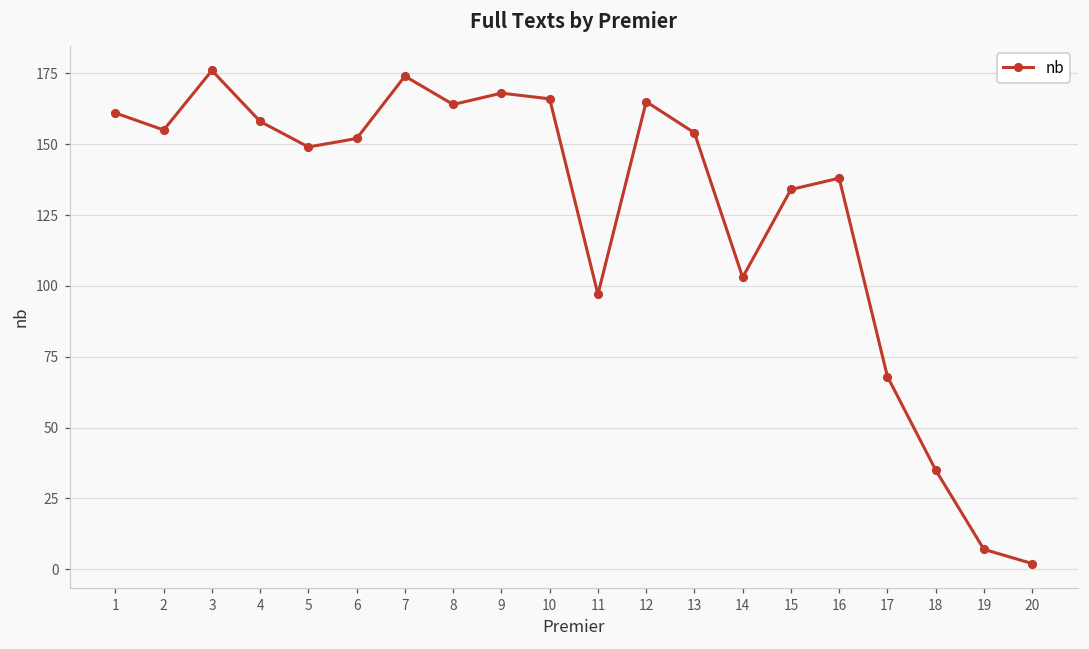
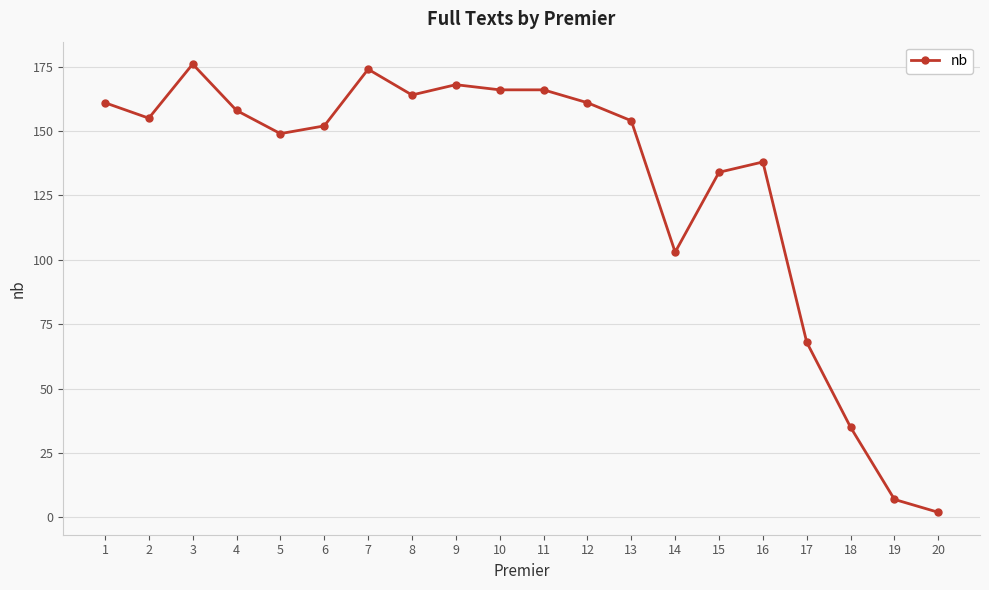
11: 97 -> 166
12: 165 -> 161
